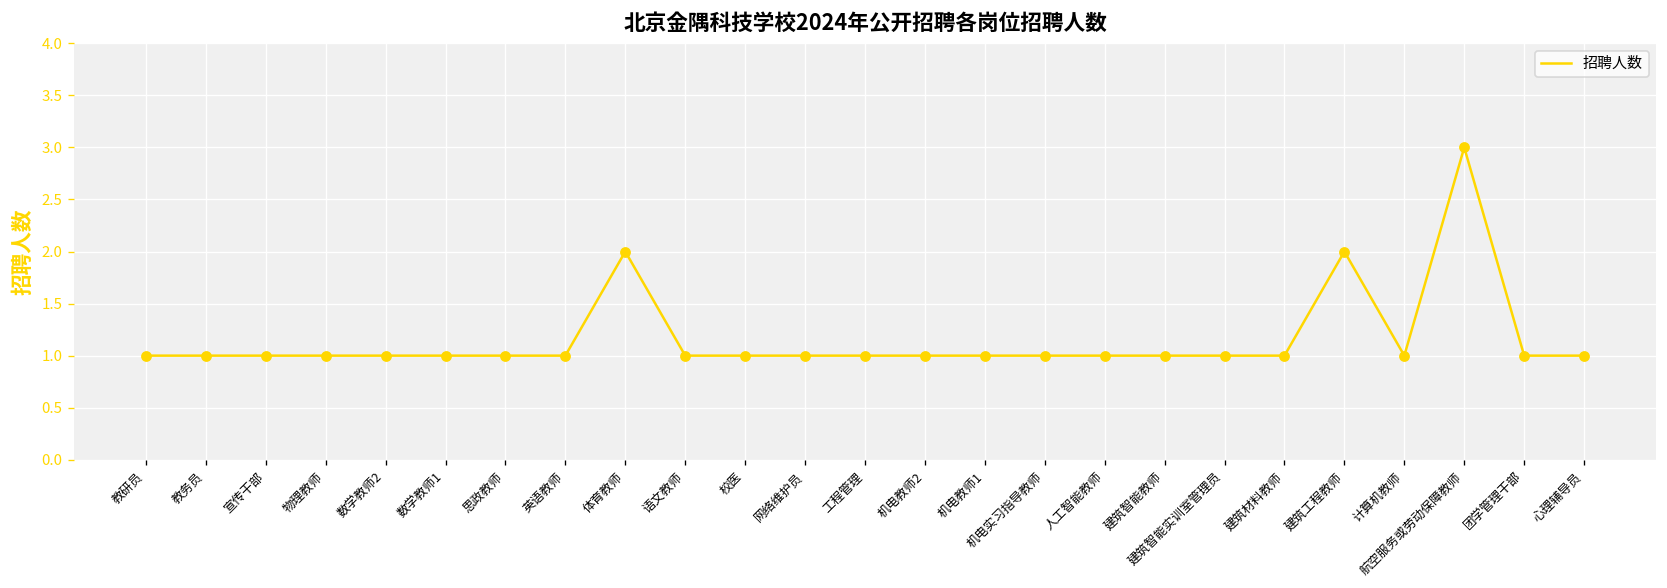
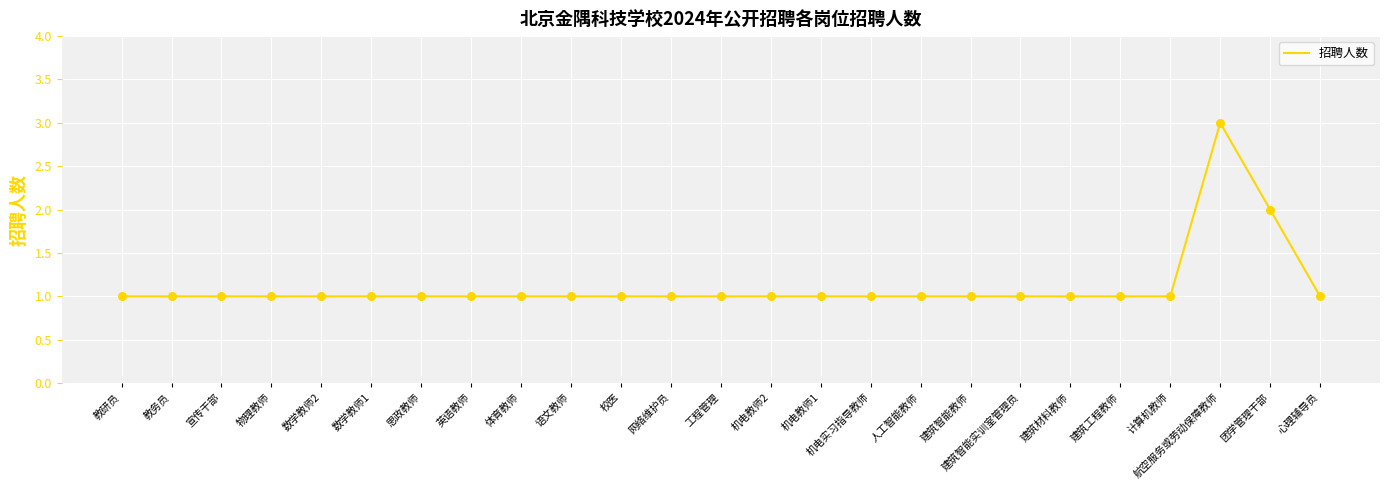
体育教师: 2 -> 1
建筑工程教师: 2 -> 1
团学管理干部: 1 -> 2
